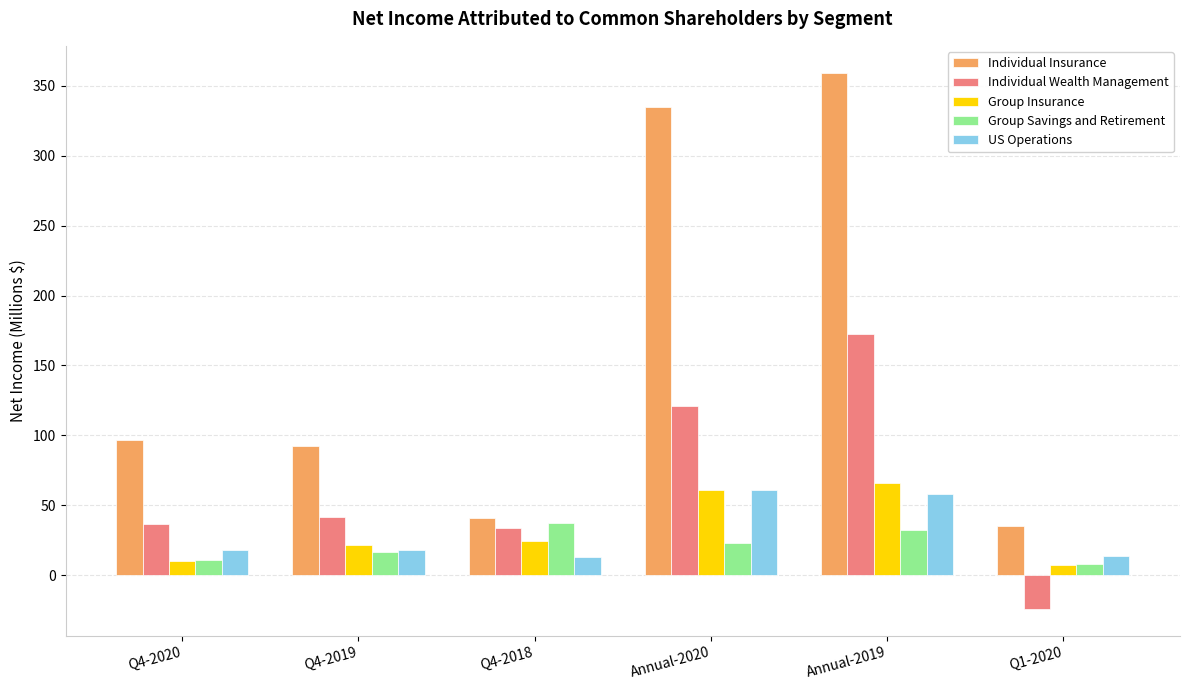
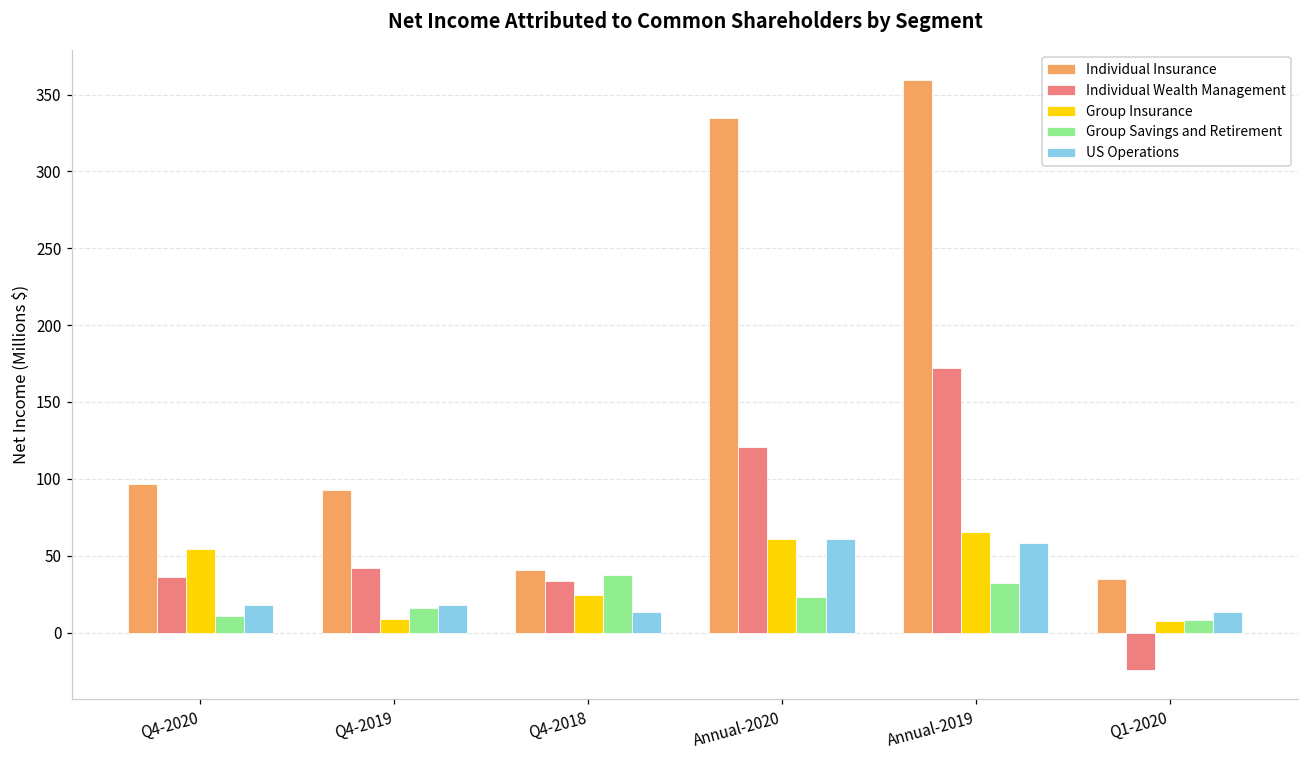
Group Insurance, Q4-2020: 10 -> 54
Group Insurance, Q4-2019: 21 -> 9
